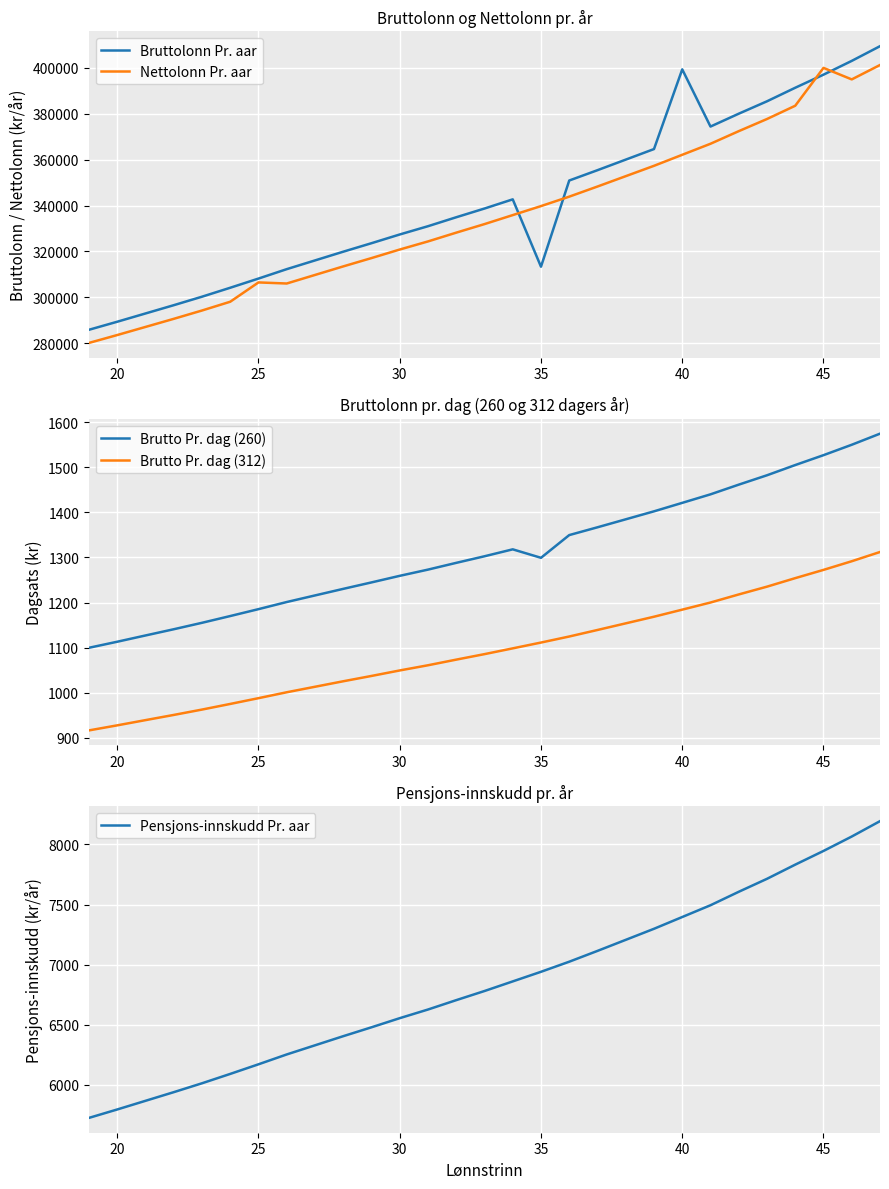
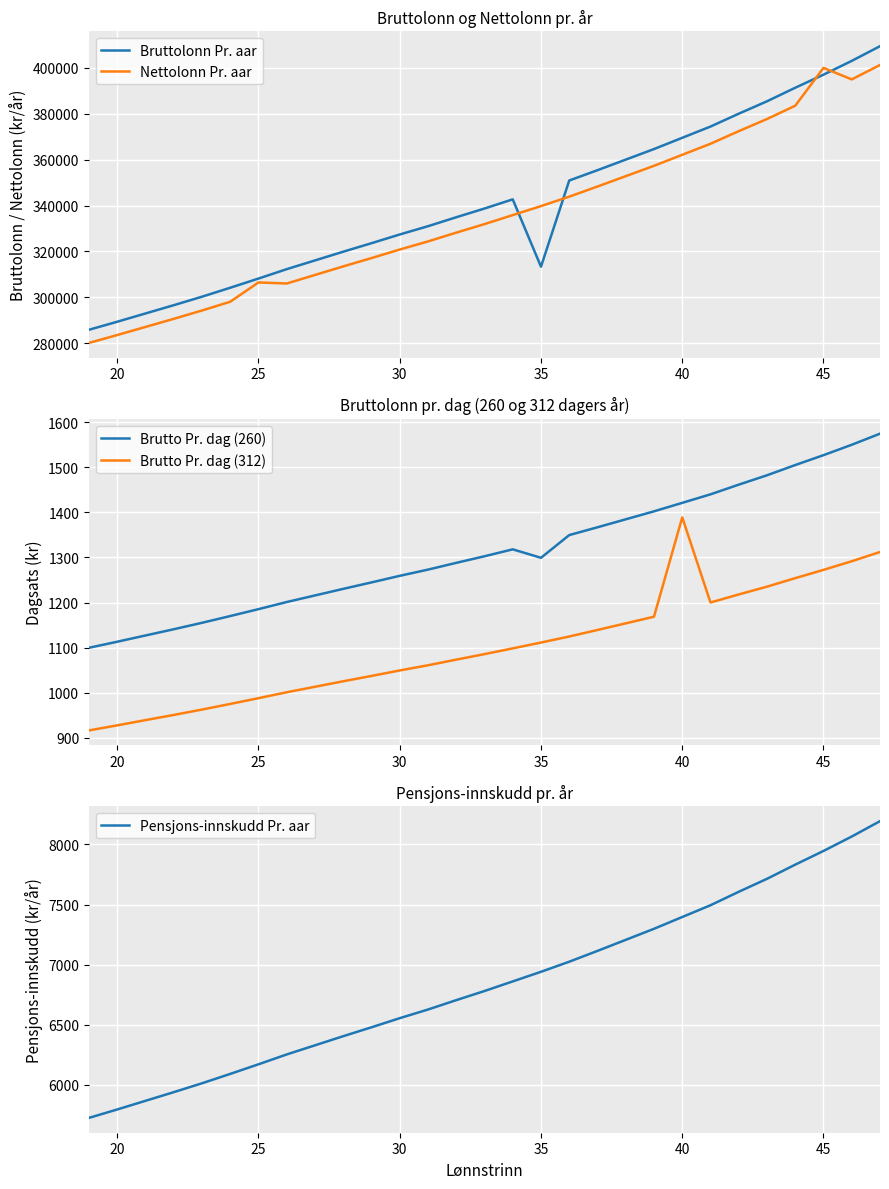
Bruttolonn og Nettolonn pr. år, Bruttolonn Pr. aar, 40: 399000 -> 370000
Bruttolonn pr. dag (260 og 312 dagers år), Brutto Pr. dag (312), 40: 1180 -> 1390
